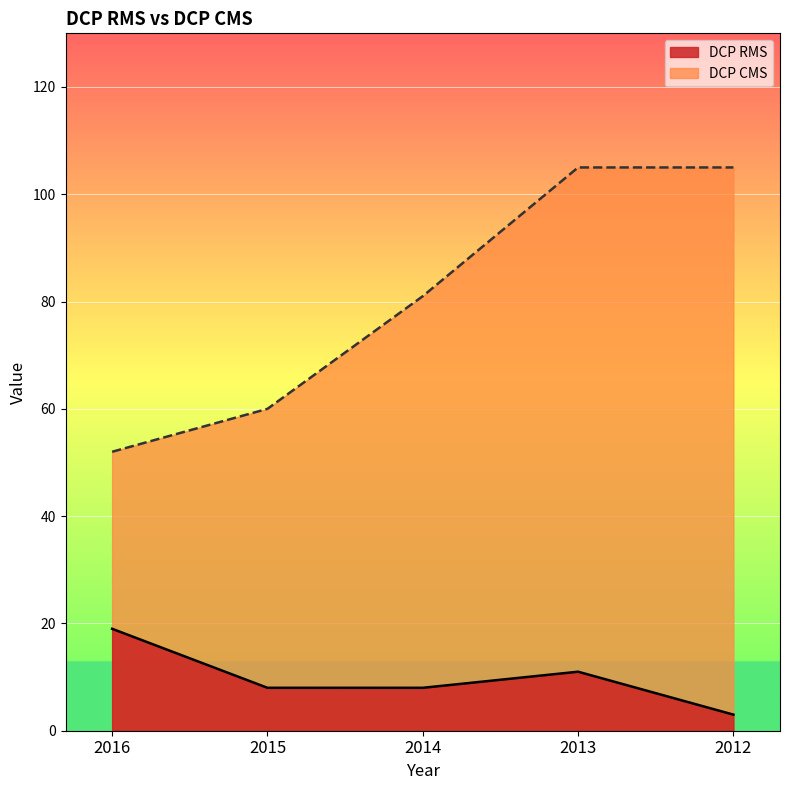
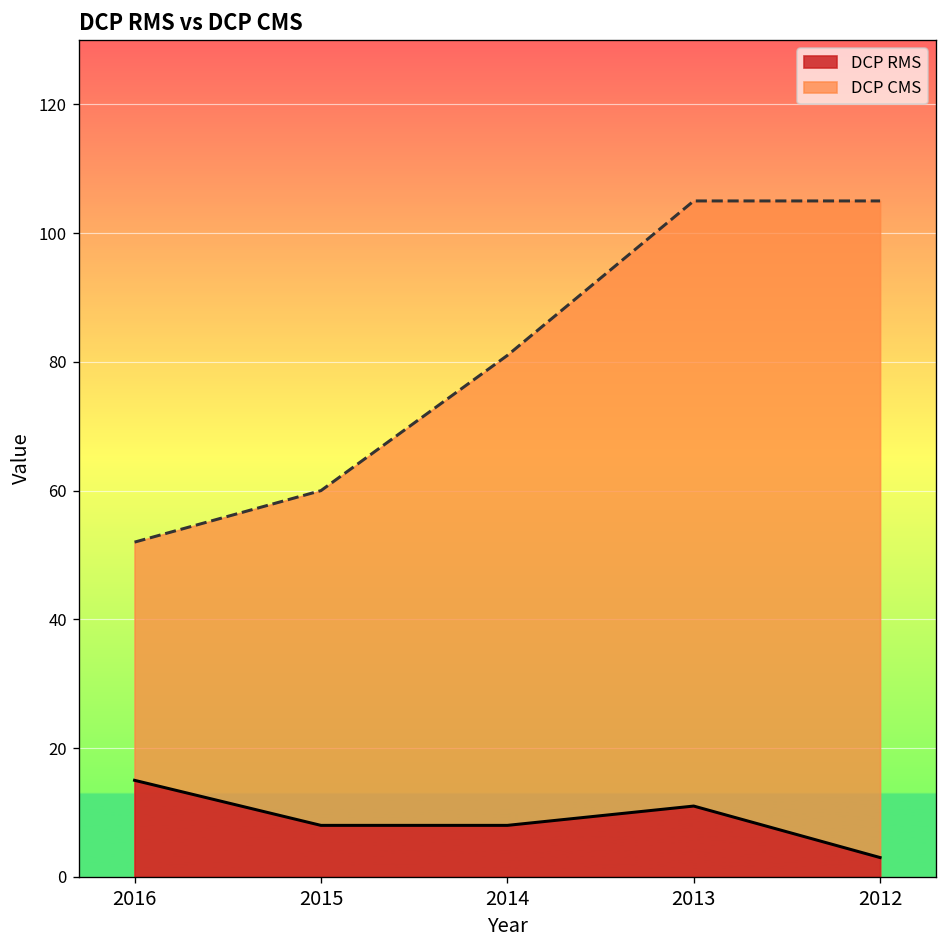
DCP RMS, 2016: 19 -> 15
